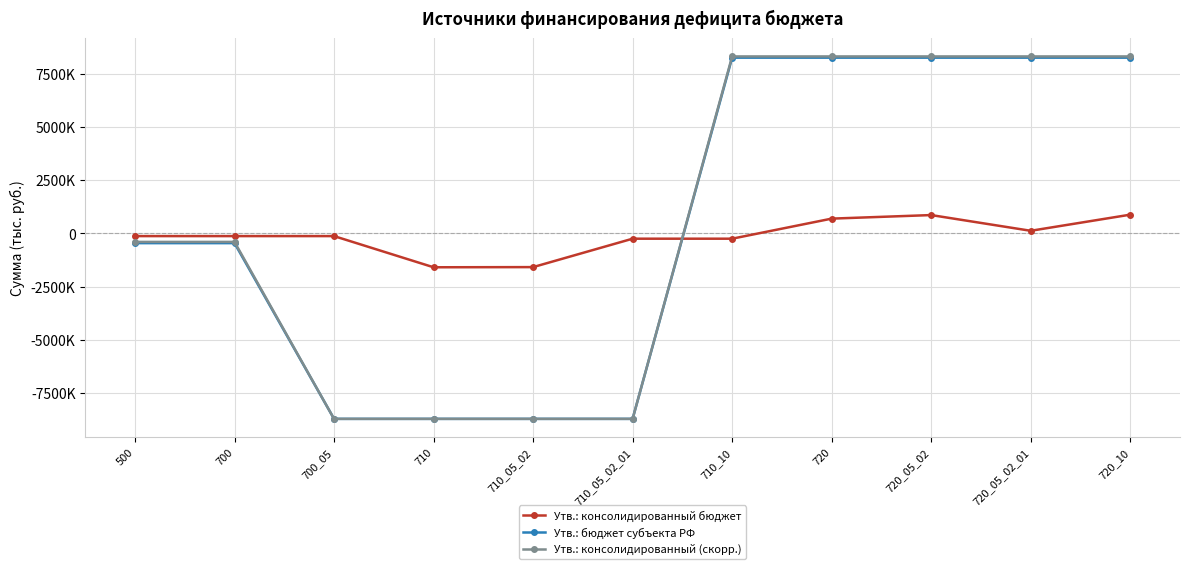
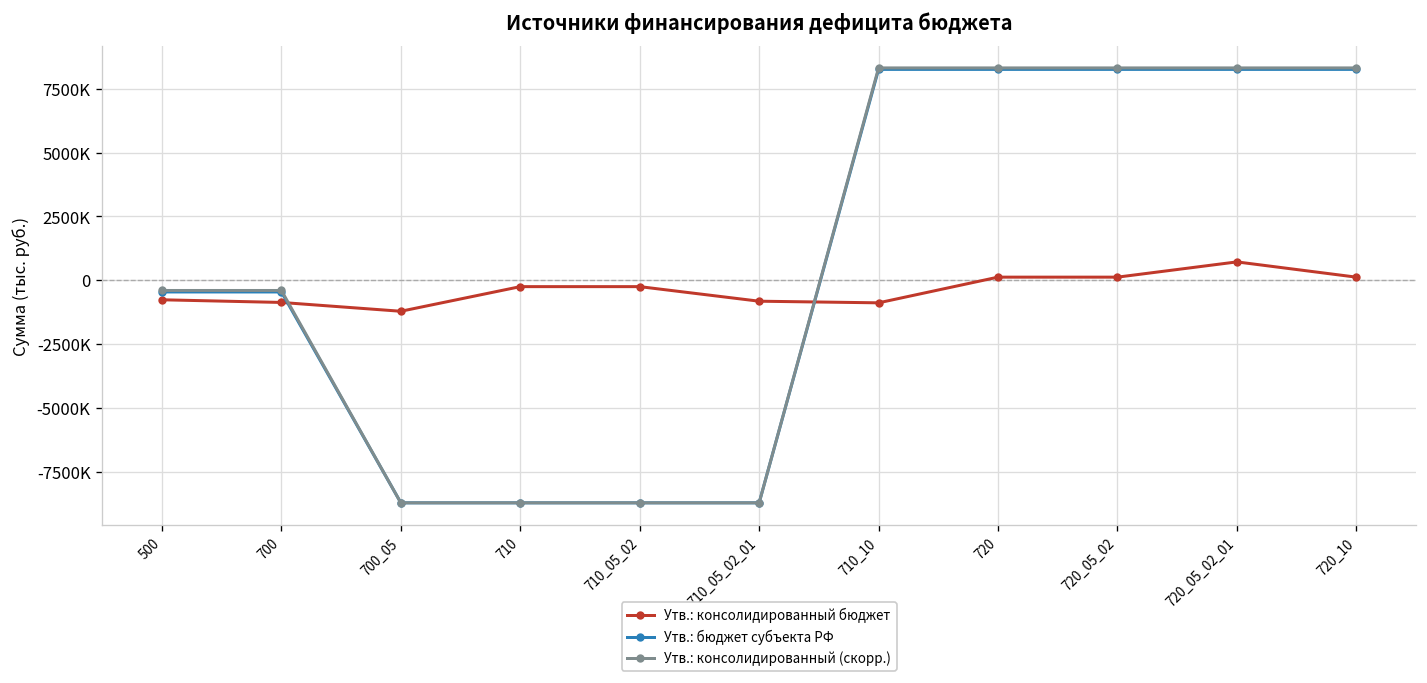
Утв.: консолидированный бюджет, 500: -100000 -> -800000
Утв.: консолидированный бюджет, 700: -100000 -> -900000
Утв.: консолидированный бюджет, 700_05: -100000 -> -1200000
Утв.: консолидированный бюджет, 710: -1600000 -> -200000
Утв.: консолидированный бюджет, 710_05_02: -1600000 -> -200000
Утв.: консолидированный бюджет, 710_05_02_01: -200000 -> -800000
Утв.: консолидированный бюджет, 710_10: -200000 -> -900000
Утв.: консолидированный бюджет, 720: 700000 -> 100000
Утв.: консолидированный бюджет, 720_05_02: 900000 -> 100000
Утв.: консолидированный бюджет, 720_05_02_01: 100000 -> 700000
Утв.: консолидированный бюджет, 720_10: 900000 -> 100000
